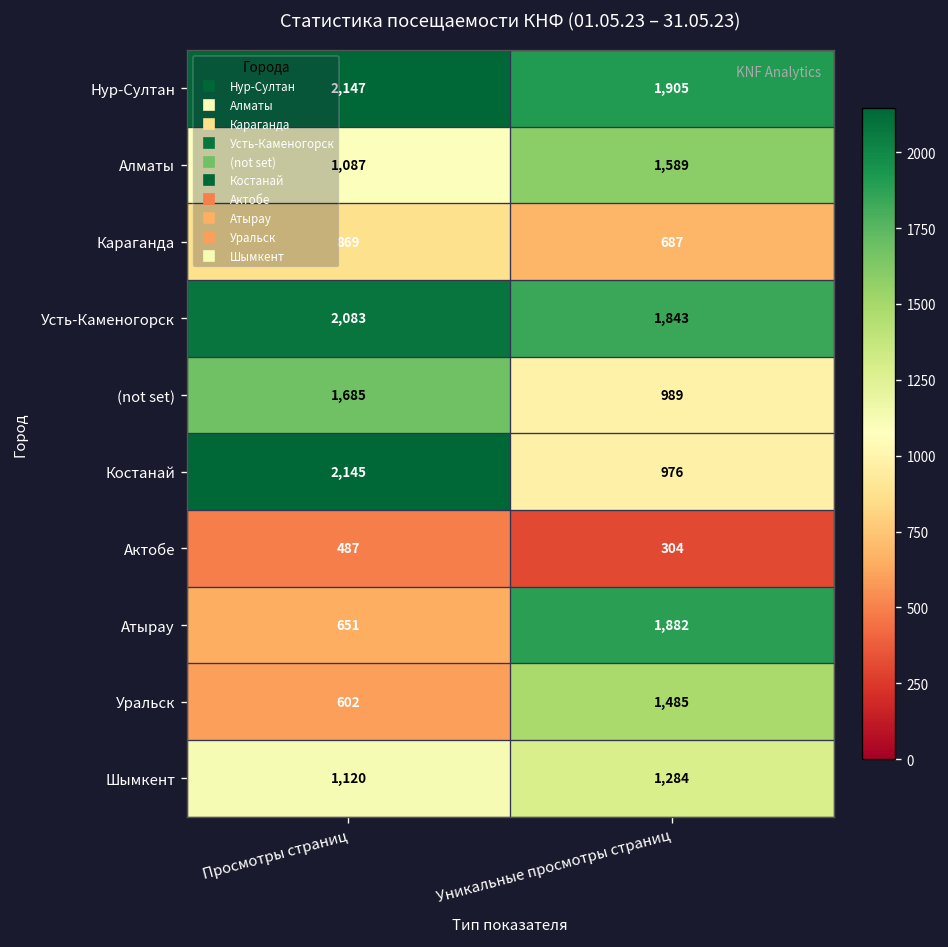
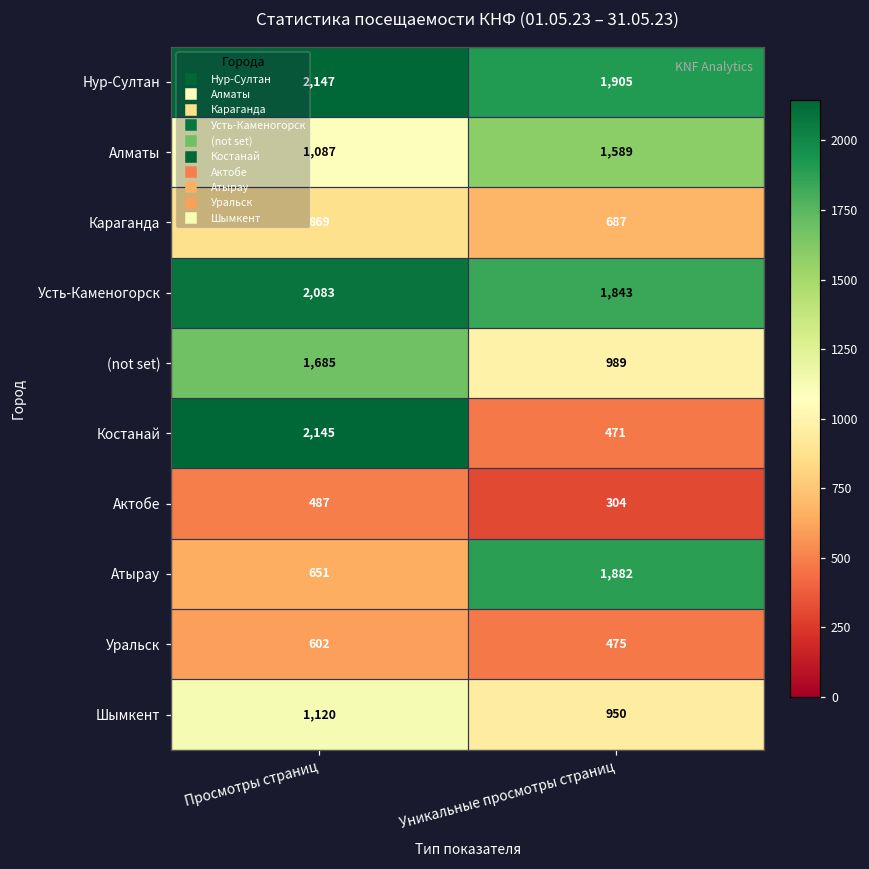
Костанай, Уникальные просмотры страниц: 976 -> 471
Уральск, Уникальные просмотры страниц: 1,485 -> 475
Шымкент, Уникальные просмотры страниц: 1,284 -> 950
